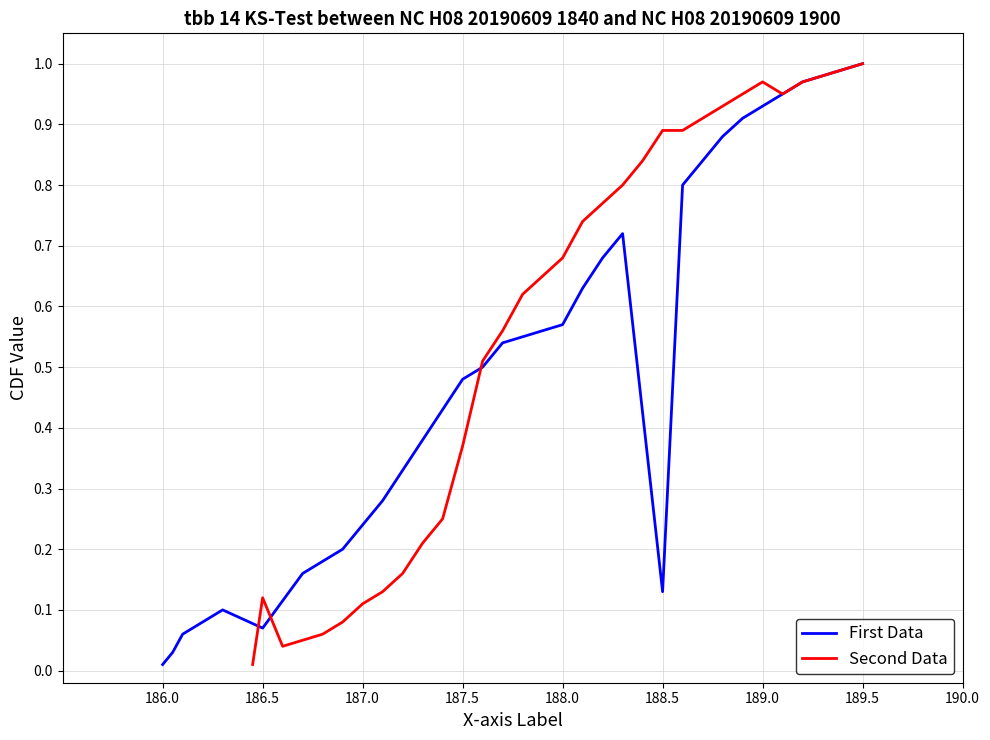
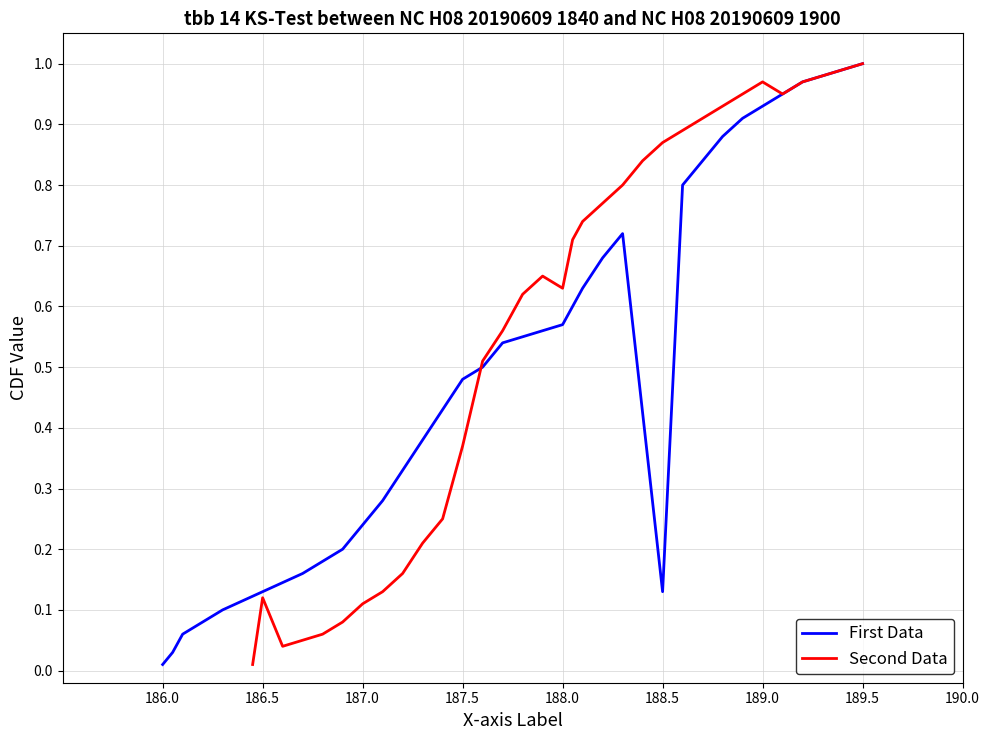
First Data, 186.5: 0.07 -> 0.13
Second Data, 188.0: 0.68 -> 0.63
Second Data, 188.5: 0.89 -> 0.87
